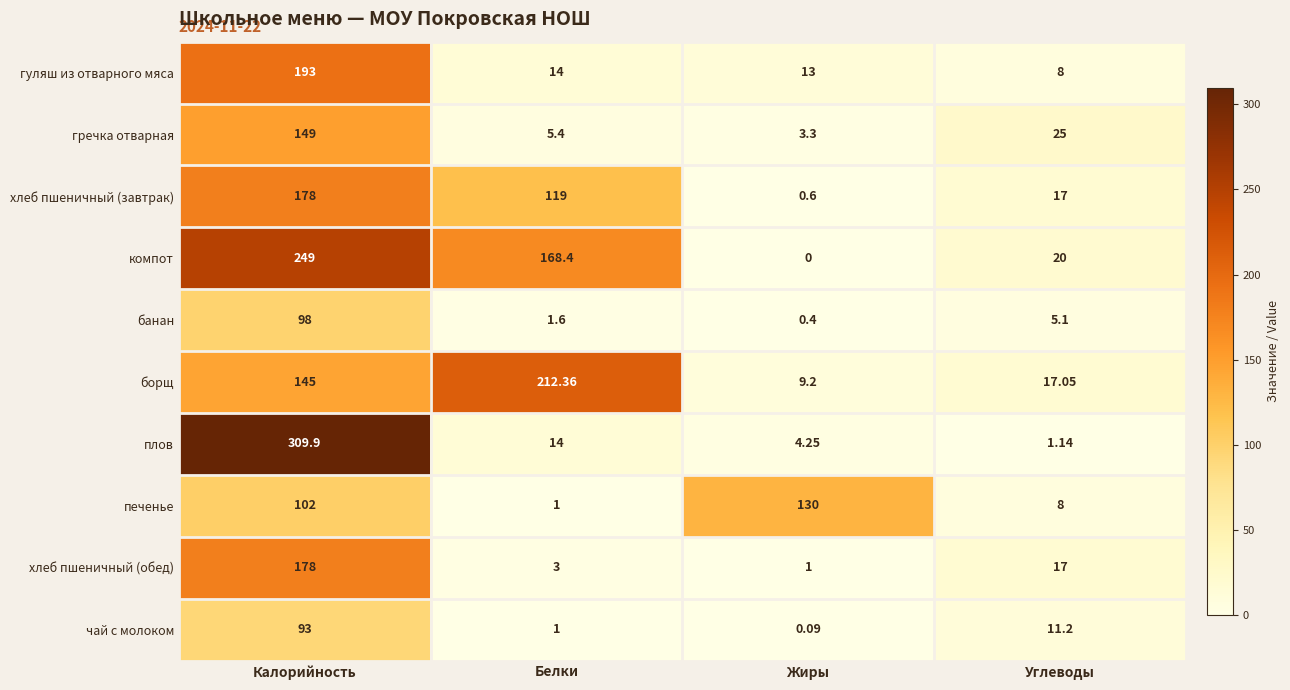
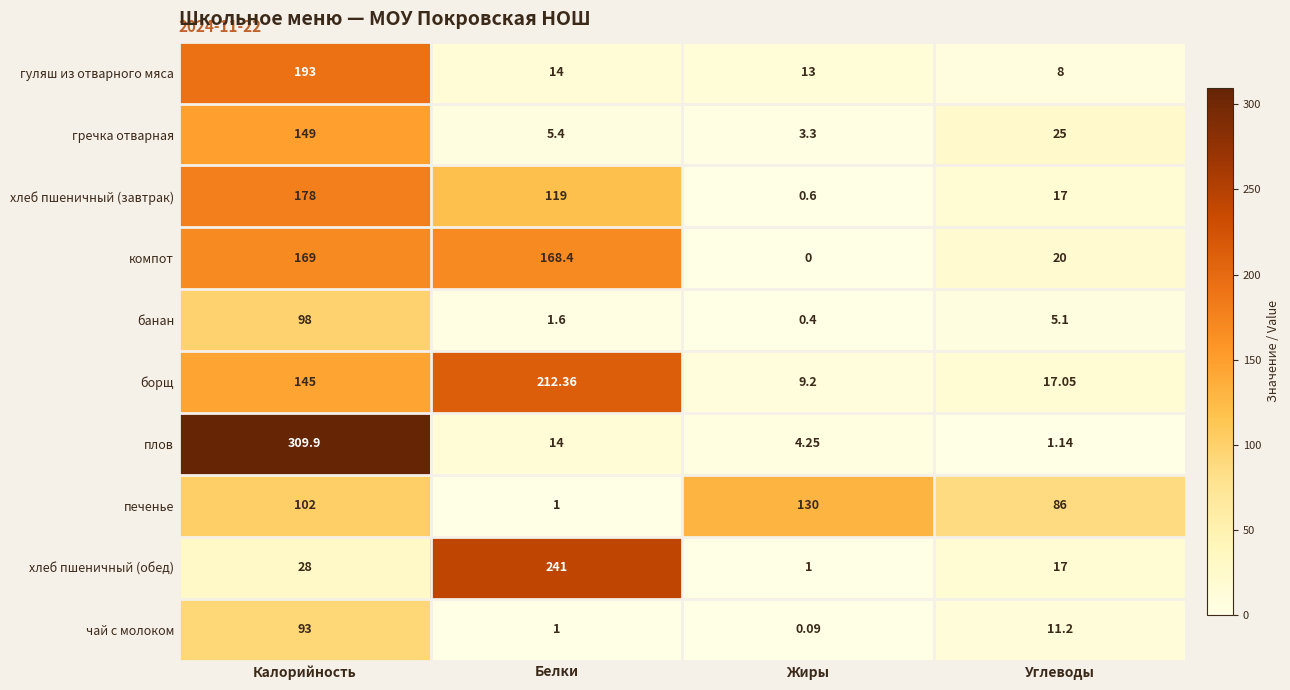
компот, Калорийность: 249 -> 169
печенье, Углеводы: 8 -> 86
хлеб пшеничный (обед), Калорийность: 178 -> 28
хлеб пшеничный (обед), Белки: 3 -> 241
